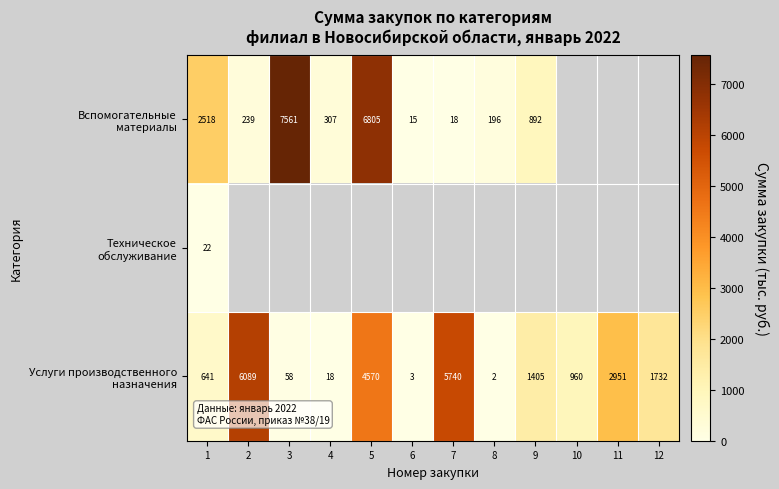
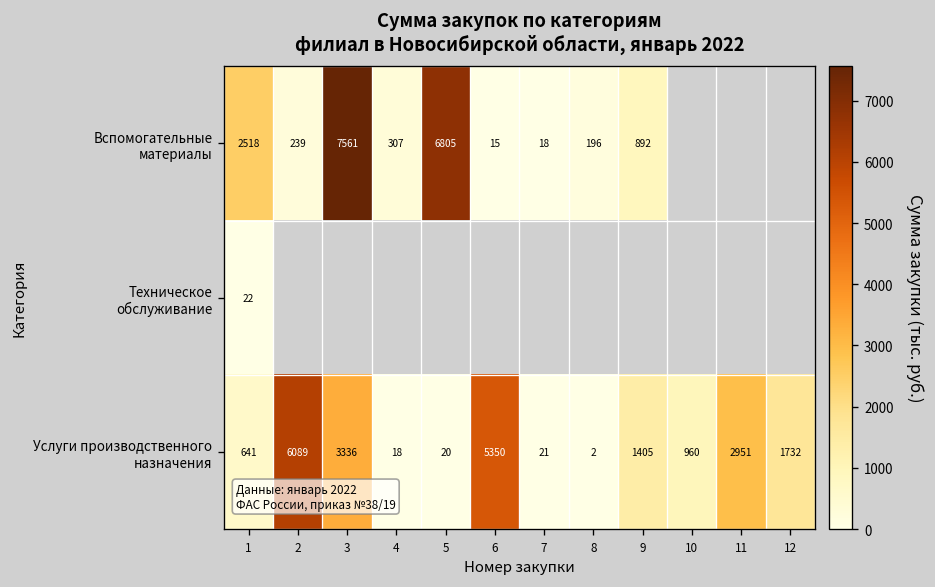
Услуги производственного назначения, 3: 58 -> 3336
Услуги производственного назначения, 5: 4570 -> 20
Услуги производственного назначения, 6: 3 -> 5350
Услуги производственного назначения, 7: 5740 -> 21
